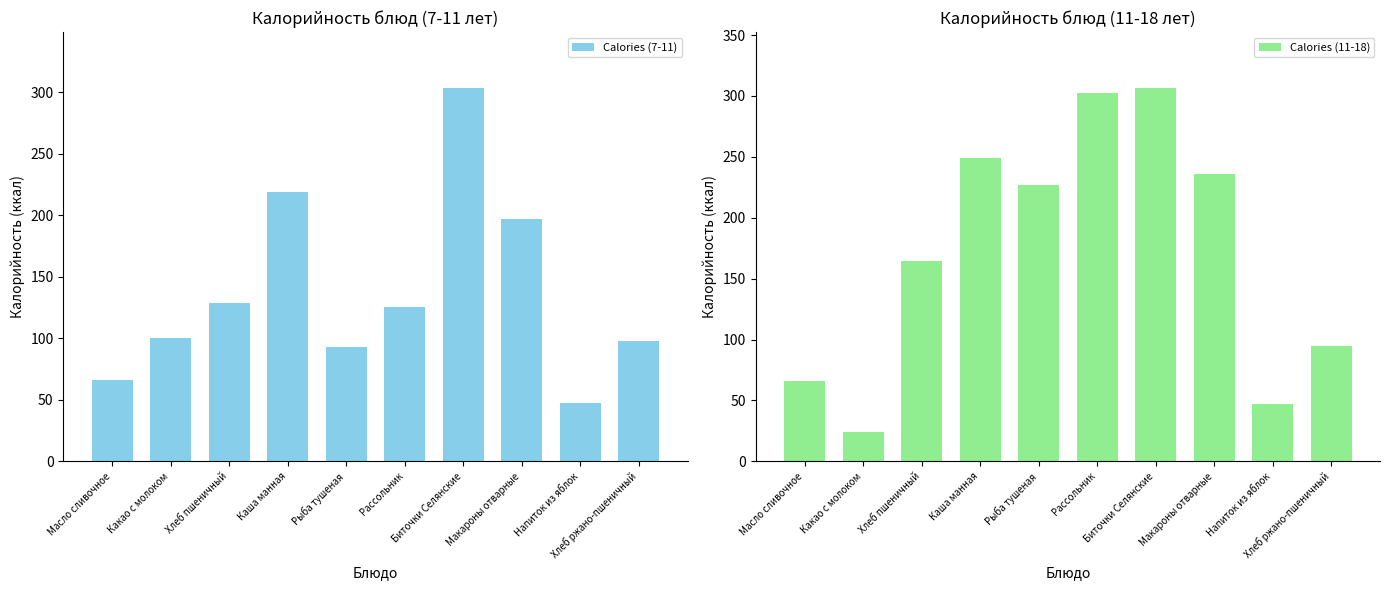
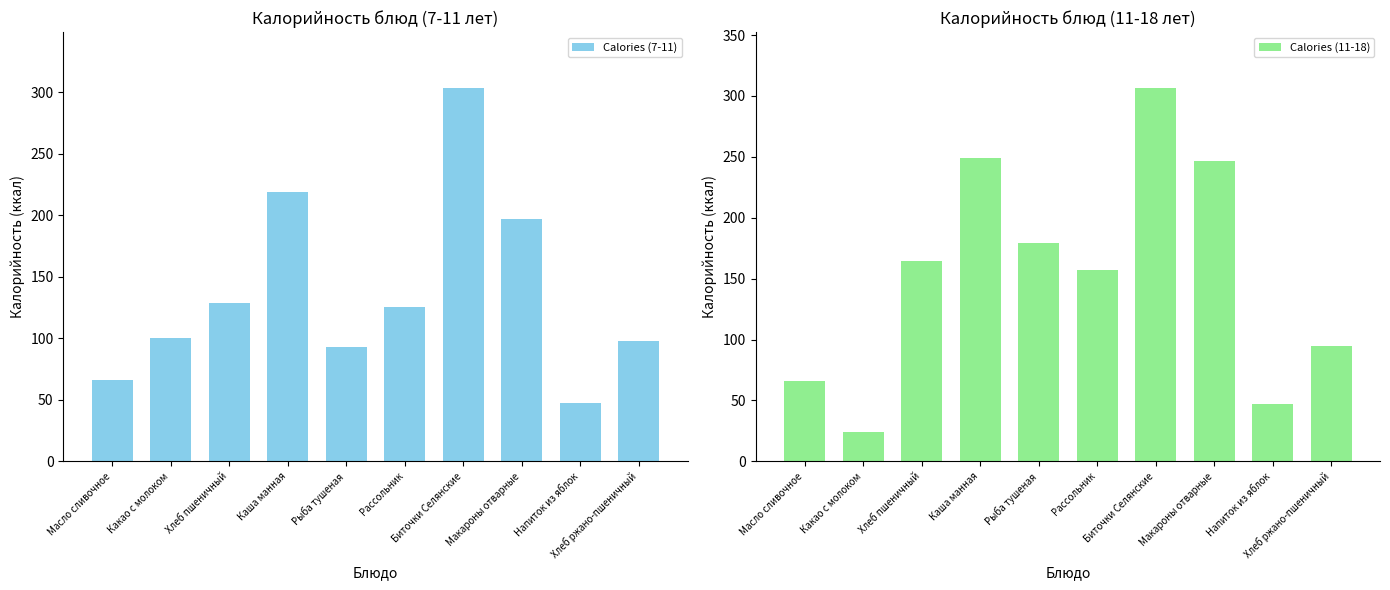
Калорийность блюд (11-18 лет), Рыба тушеная: 227 -> 179
Калорийность блюд (11-18 лет), Рассольник: 303 -> 157
Калорийность блюд (11-18 лет), Макароны отварные: 236 -> 246
